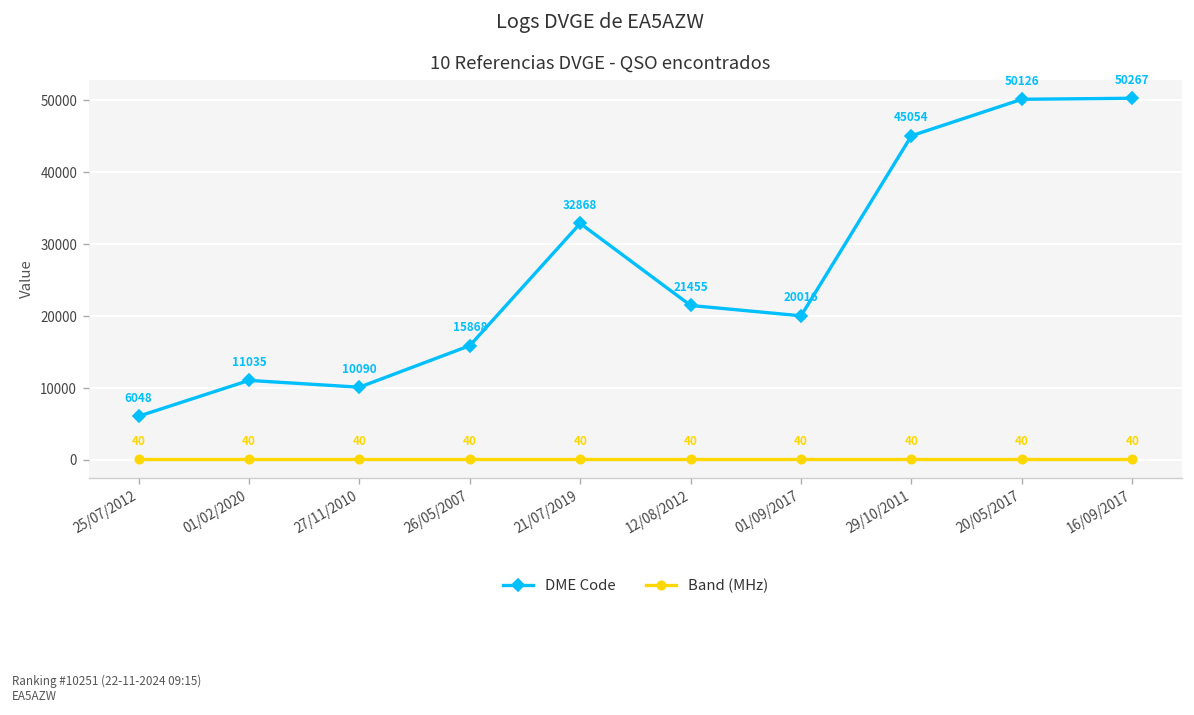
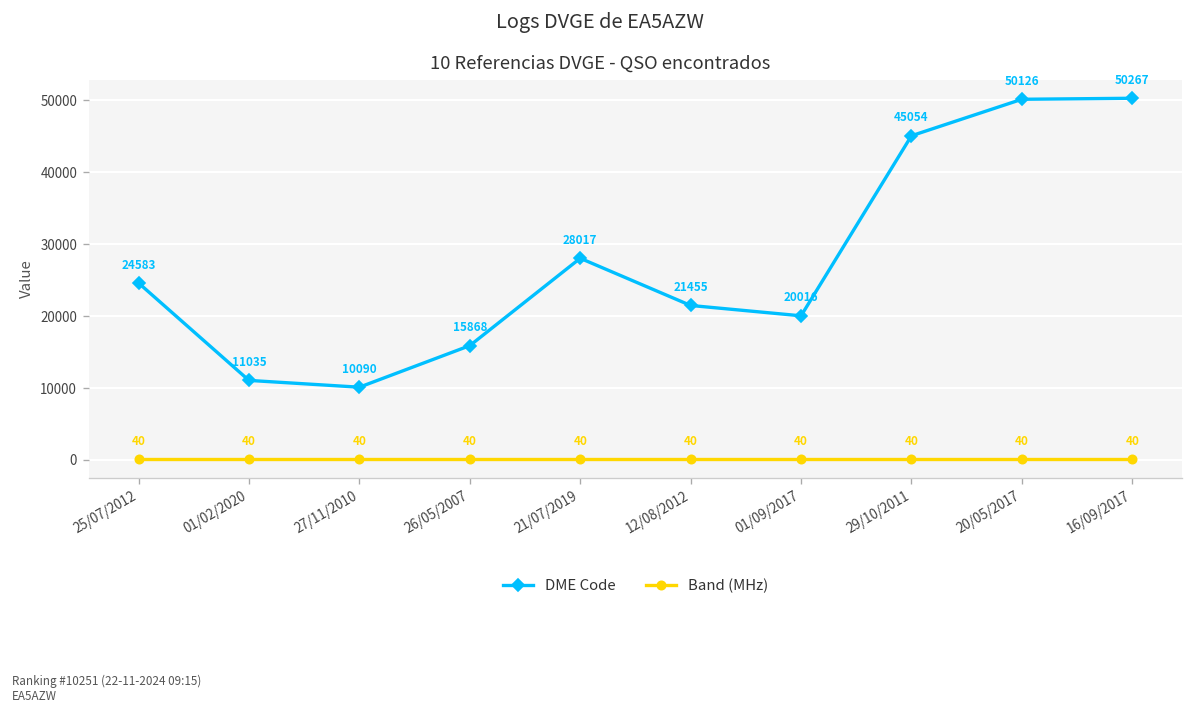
DME Code, 25/07/2012: 6048 -> 24583
DME Code, 21/07/2019: 32868 -> 28017
